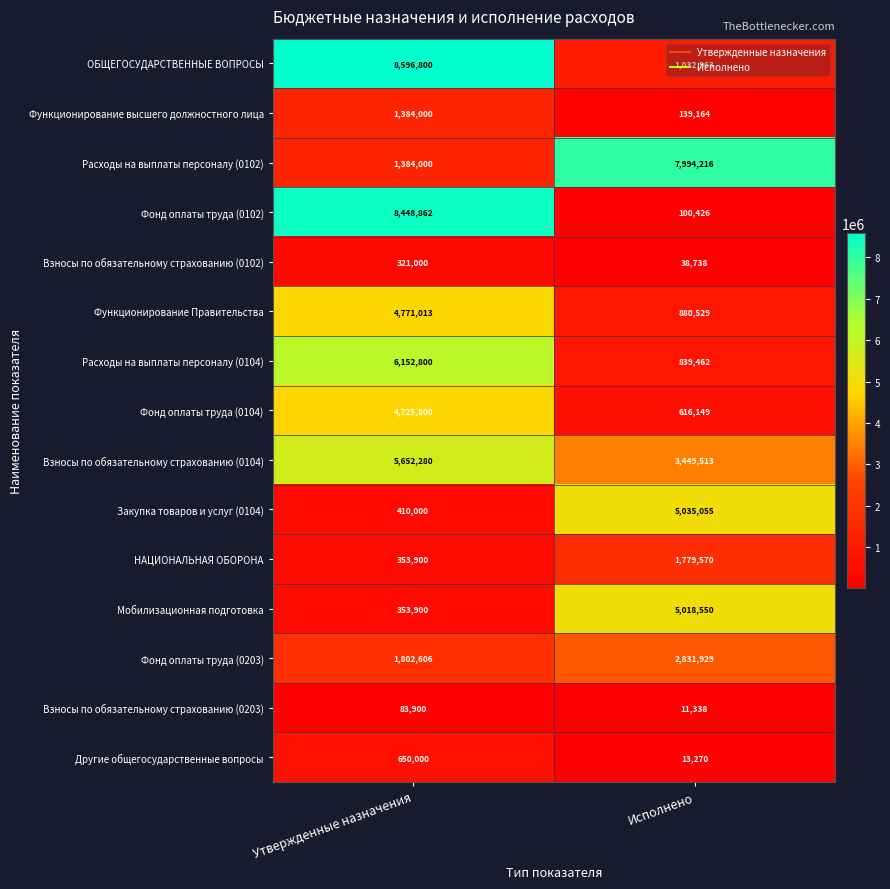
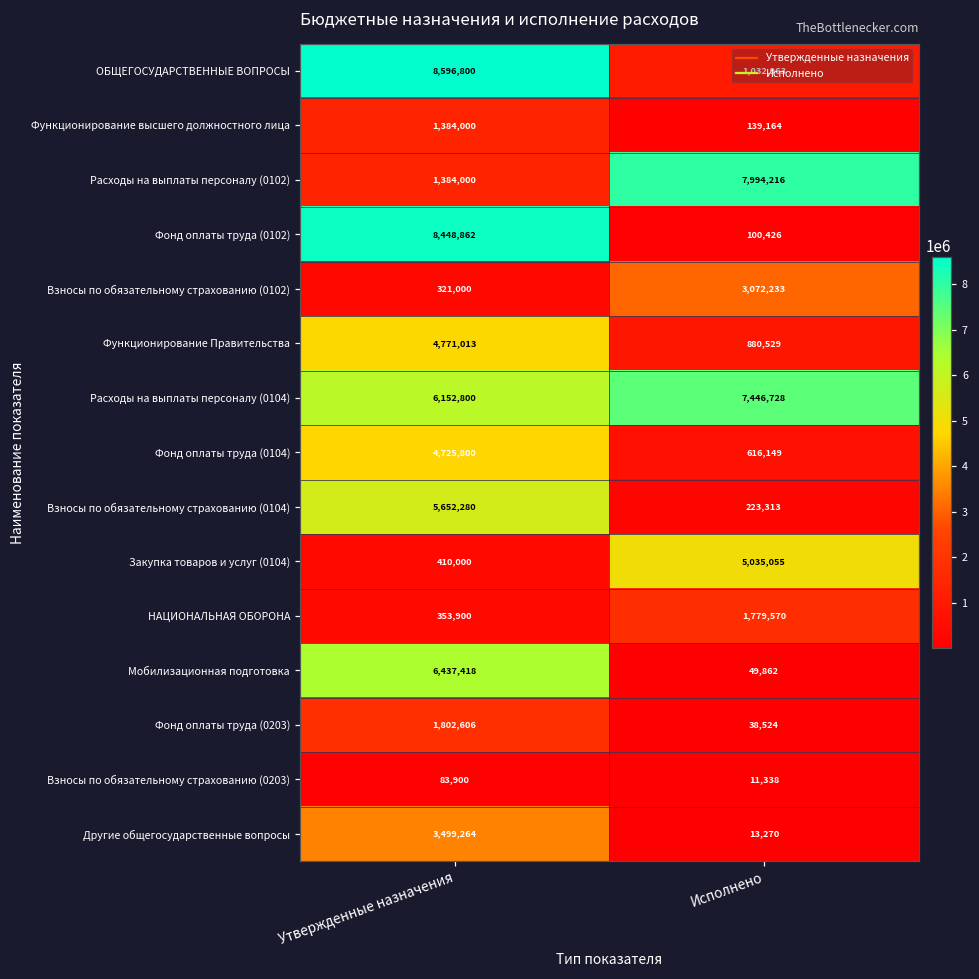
Взносы по обязательному страхованию (0102), Исполнено: 38,738 -> 3,072,233
Расходы на выплаты персоналу (0104), Исполнено: 839,462 -> 7,446,728
Взносы по обязательному страхованию (0104), Исполнено: 3,449,513 -> 223,313
Мобилизационная подготовка, Утвержденные назначения: 353,900 -> 6,437,418
Мобилизационная подготовка, Исполнено: 5,018,550 -> 49,862
Фонд оплаты труда (0203), Исполнено: 2,831,929 -> 38,524
Другие общегосударственные вопросы, Утвержденные назначения: 650,000 -> 3,499,264
